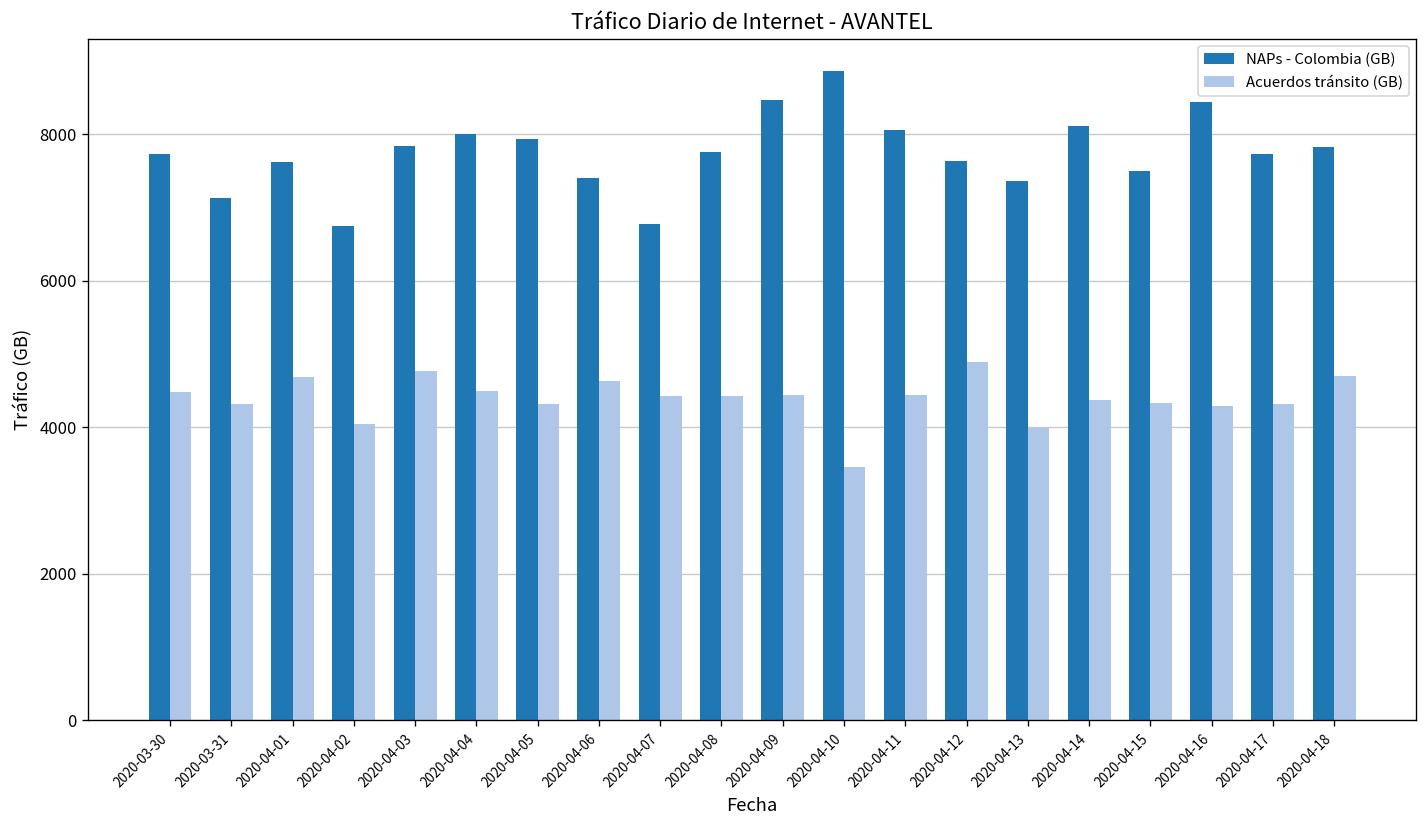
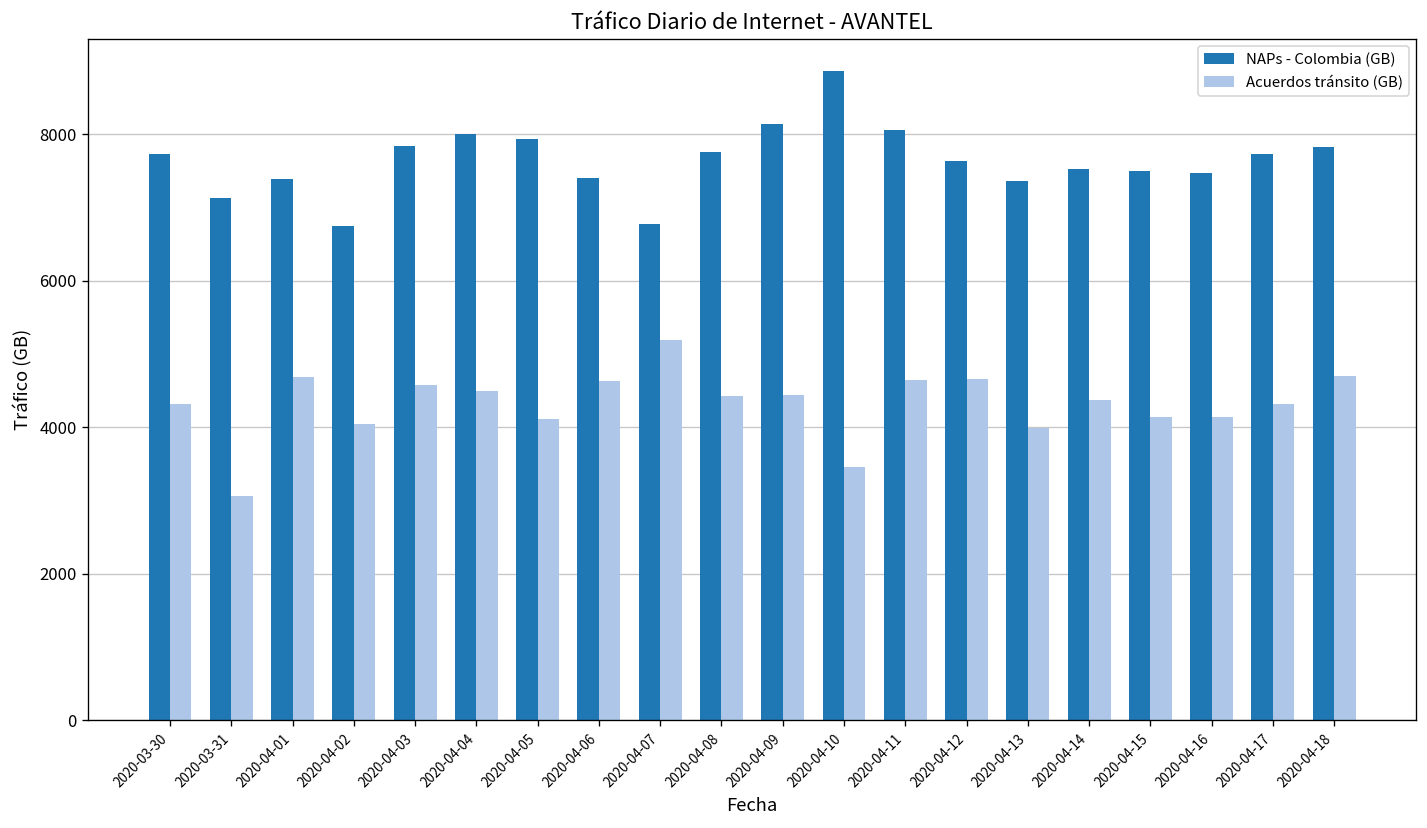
Acuerdos tránsito (GB), 2020-03-30: 4500 -> 4300
Acuerdos tránsito (GB), 2020-03-31: 4300 -> 3100
NAPs - Colombia (GB), 2020-04-01: 7600 -> 7400
Acuerdos tránsito (GB), 2020-04-03: 4800 -> 4600
Acuerdos tránsito (GB), 2020-04-05: 4300 -> 4100
Acuerdos tránsito (GB), 2020-04-07: 4400 -> 5200
NAPs - Colombia (GB), 2020-04-09: 8500 -> 8100
Acuerdos tránsito (GB), 2020-04-11: 4400 -> 4600
Acuerdos tránsito (GB), 2020-04-12: 4900 -> 4700
NAPs - Colombia (GB), 2020-04-14: 8100 -> 7500
Acuerdos tránsito (GB), 2020-04-15: 4300 -> 4100
NAPs - Colombia (GB), 2020-04-16: 8400 -> 7500
Acuerdos tránsito (GB), 2020-04-16: 4300 -> 4100
